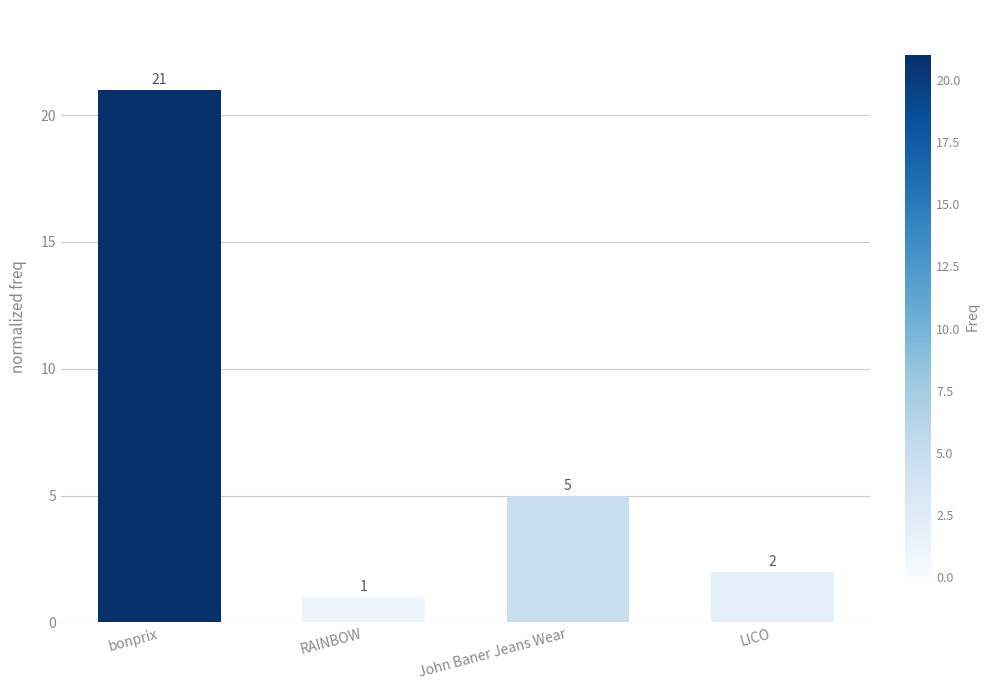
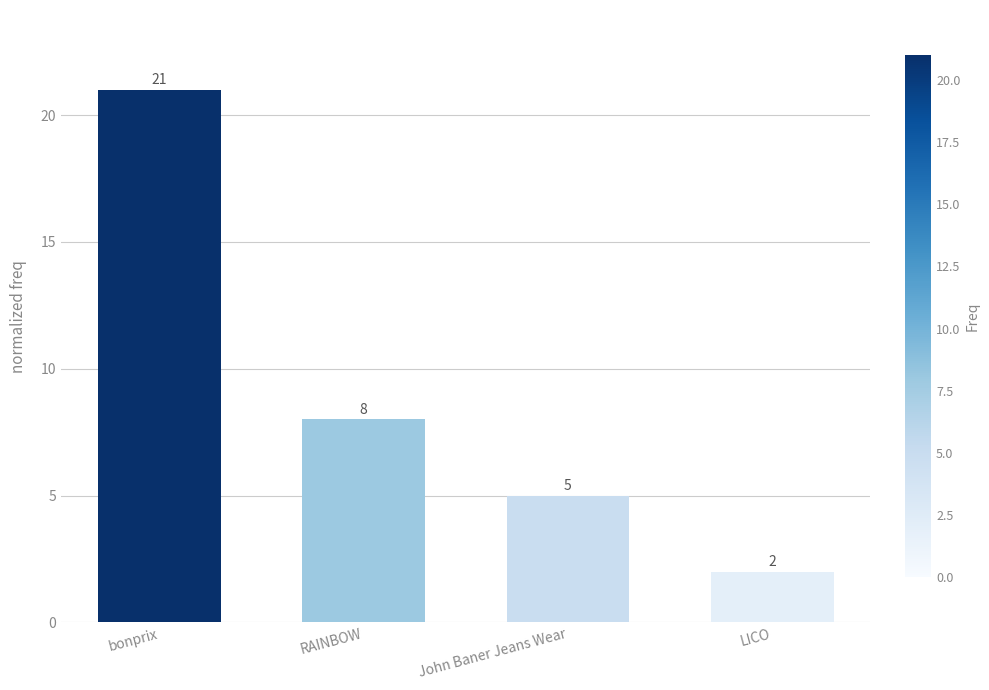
RAINBOW: 1 -> 8
